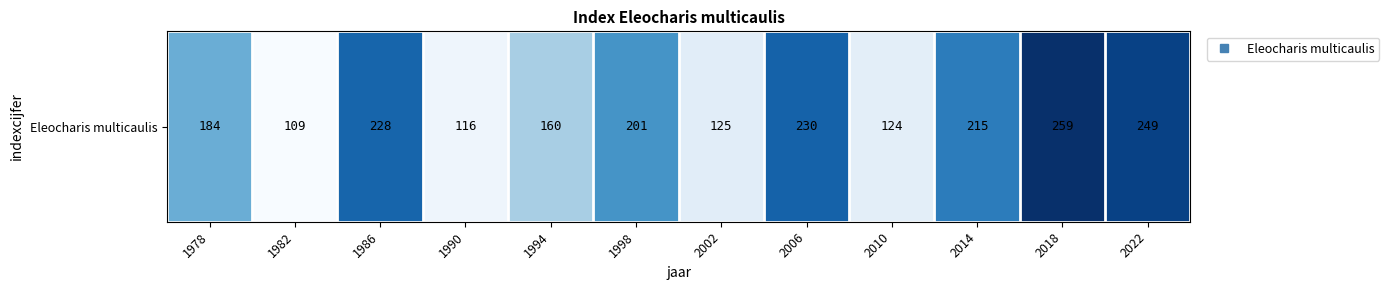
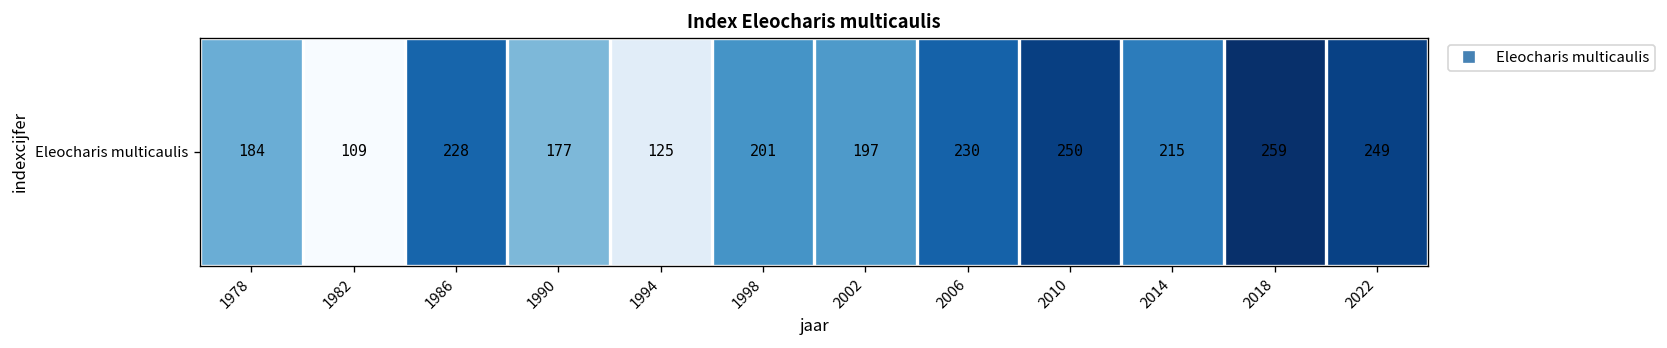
Eleocharis multicaulis, 1990: 116 -> 177
Eleocharis multicaulis, 1994: 160 -> 125
Eleocharis multicaulis, 2002: 125 -> 197
Eleocharis multicaulis, 2010: 124 -> 250
